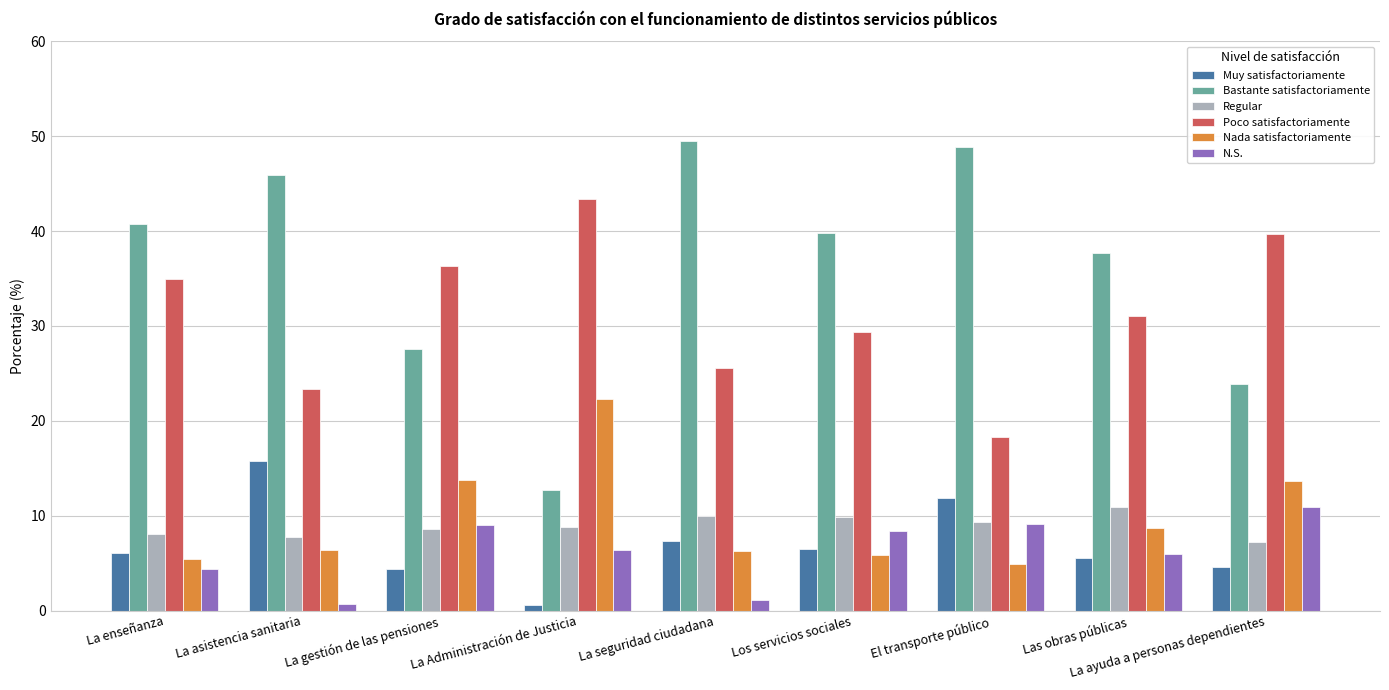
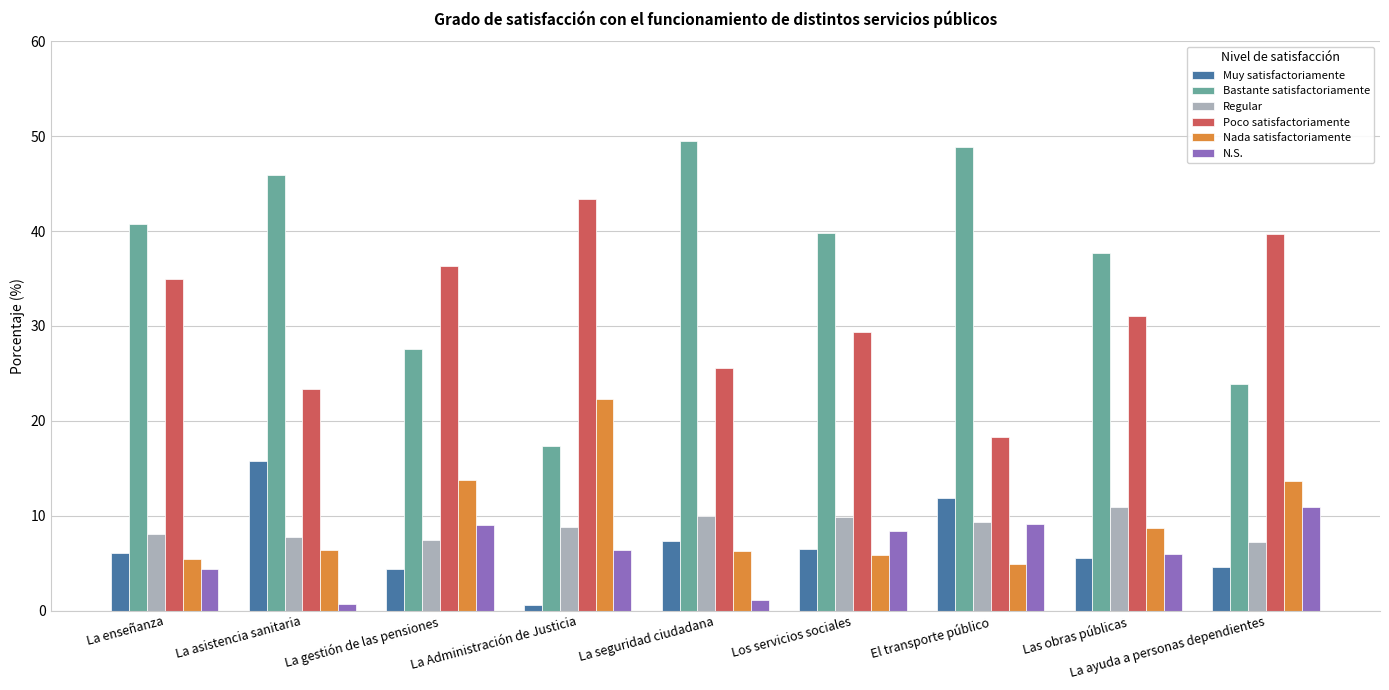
Regular, La gestión de las pensiones: 9 -> 7
Bastante satisfactoriamente, La Administración de Justicia: 13 -> 17
